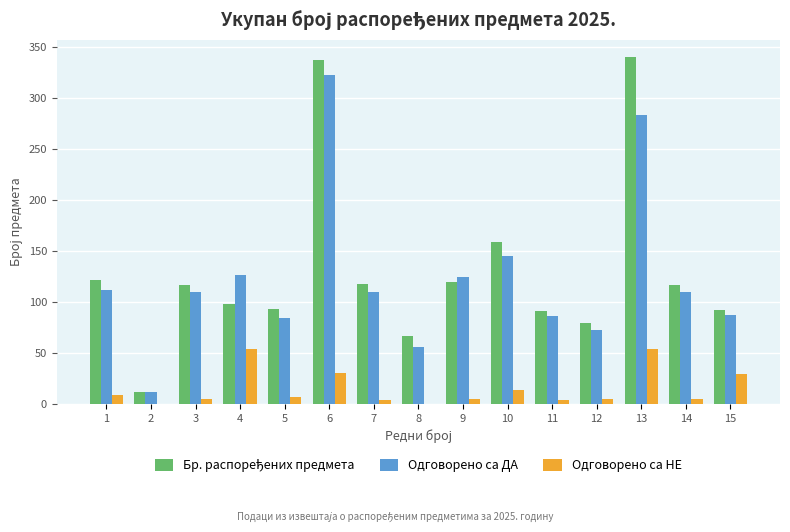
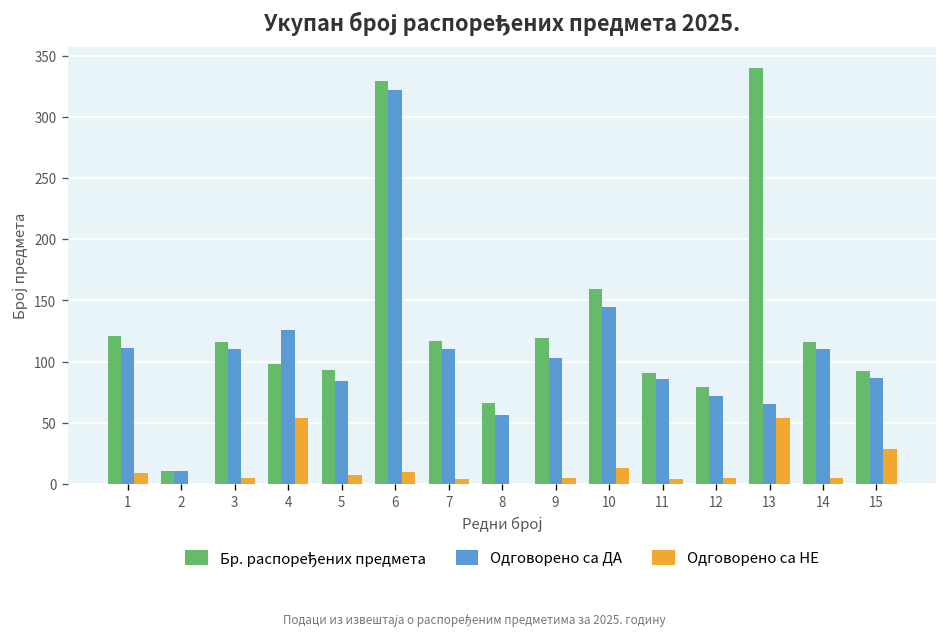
Бр. распоређених предмета, 6: 337 -> 329
Одговорено са НЕ, 6: 30 -> 10
Одговорено са ДА, 9: 124 -> 103
Одговорено са ДА, 13: 283 -> 65
